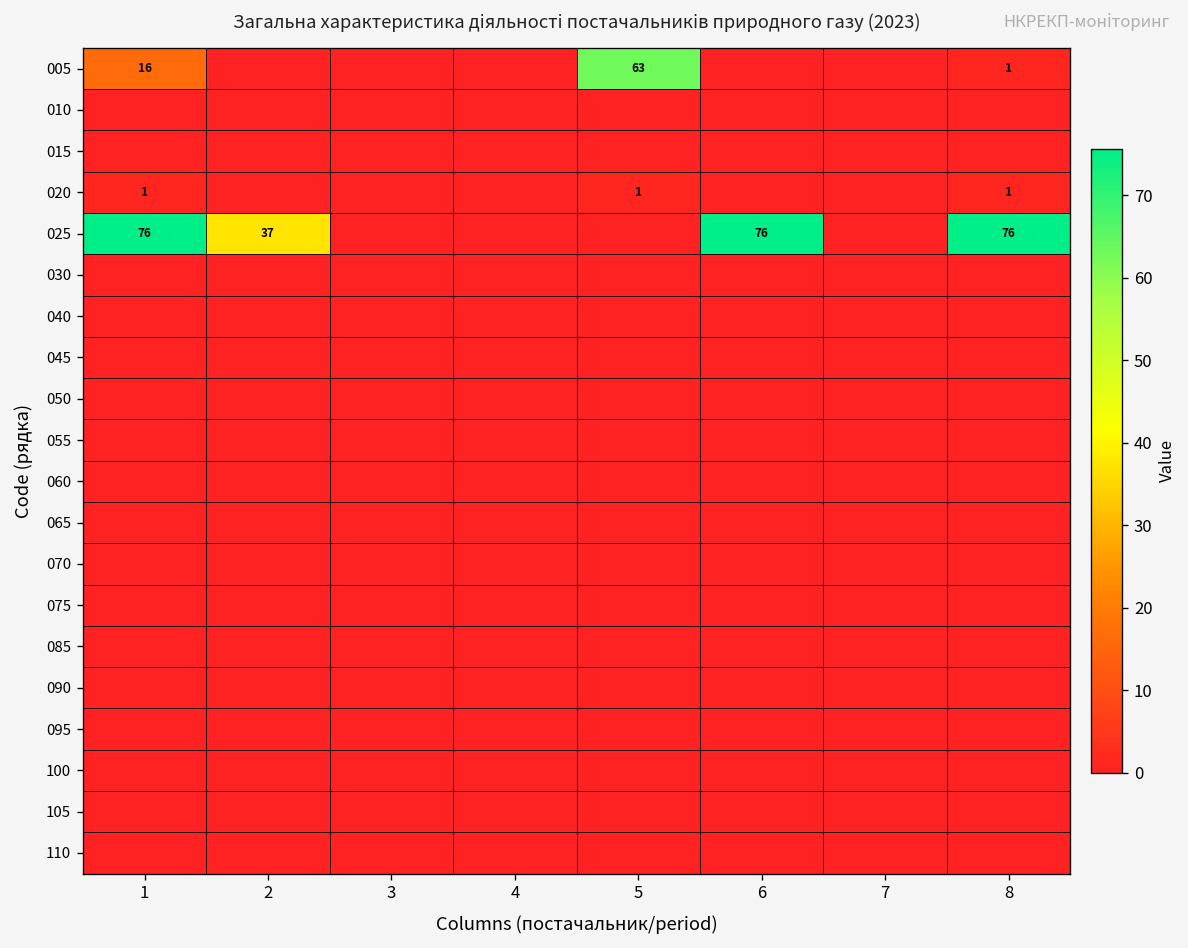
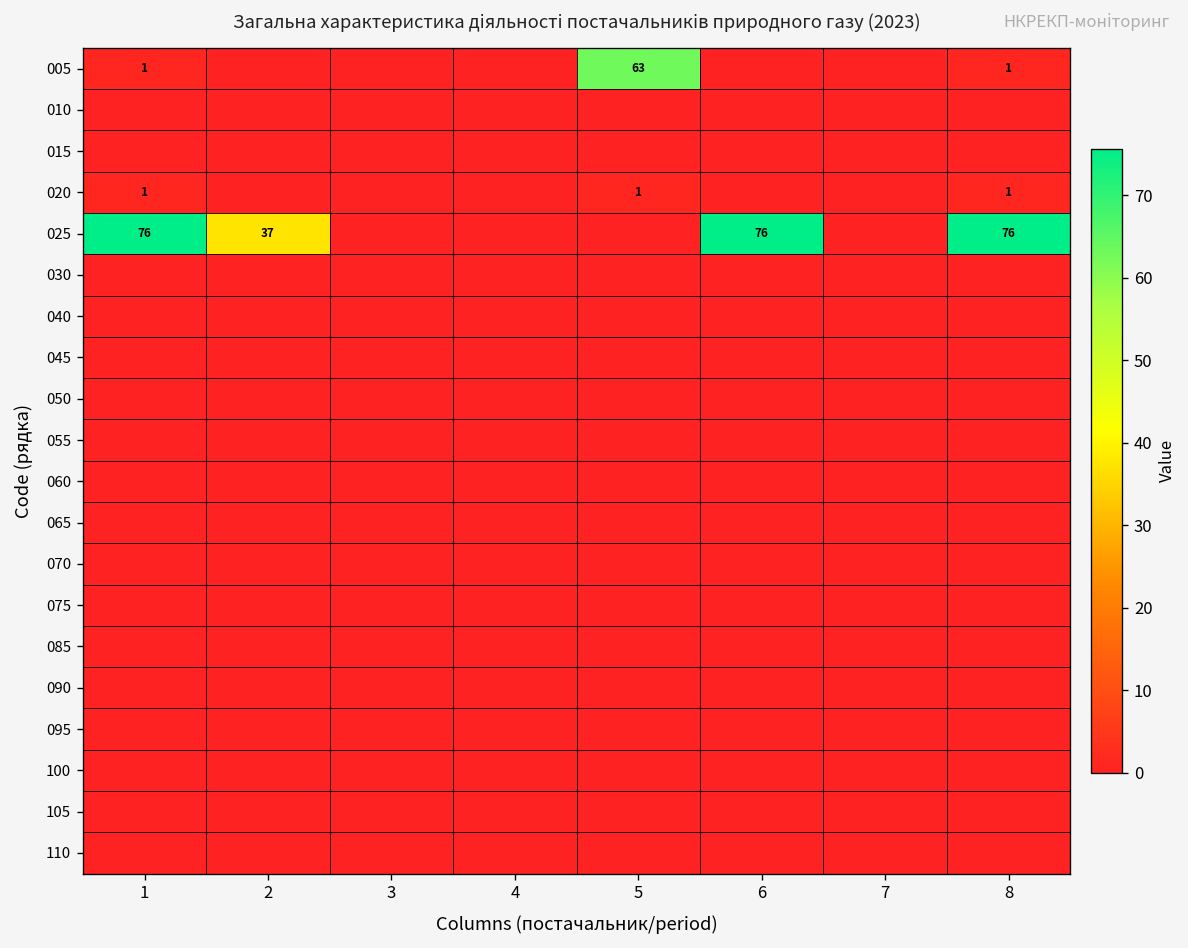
005, 1: 16 -> 1
